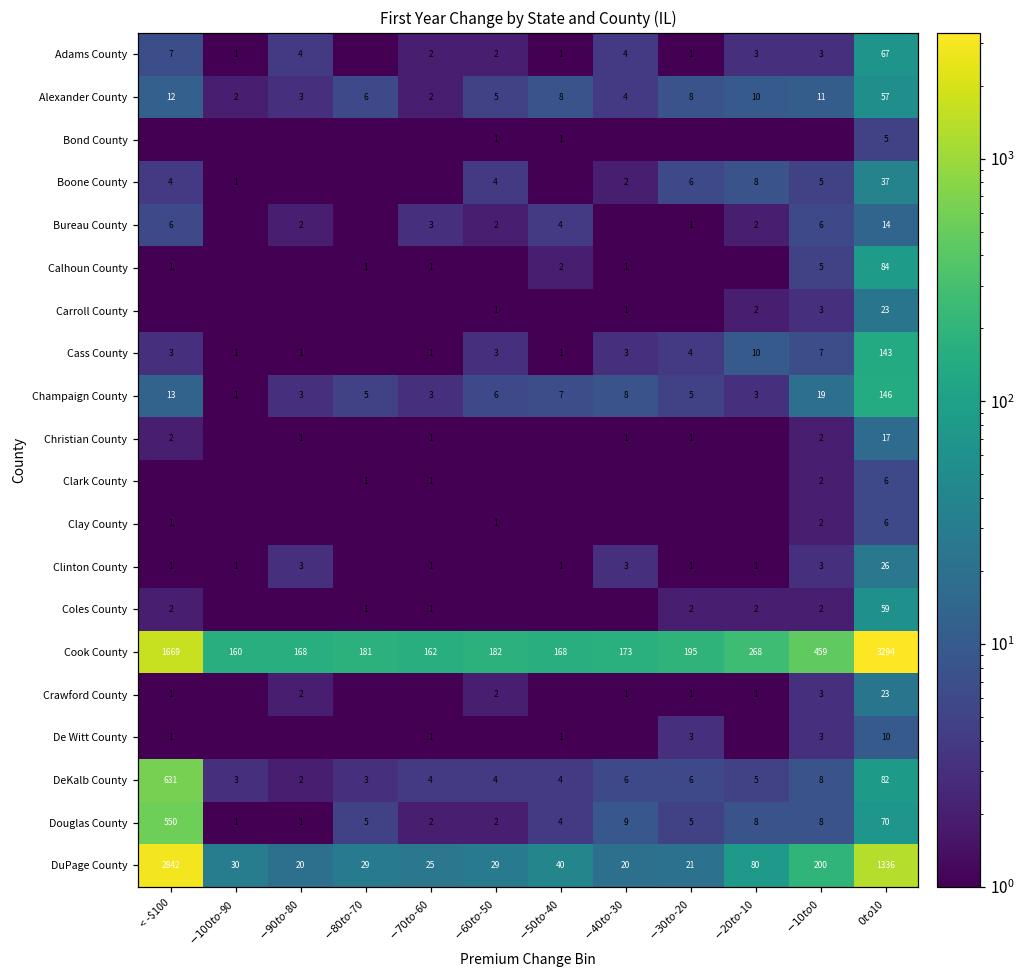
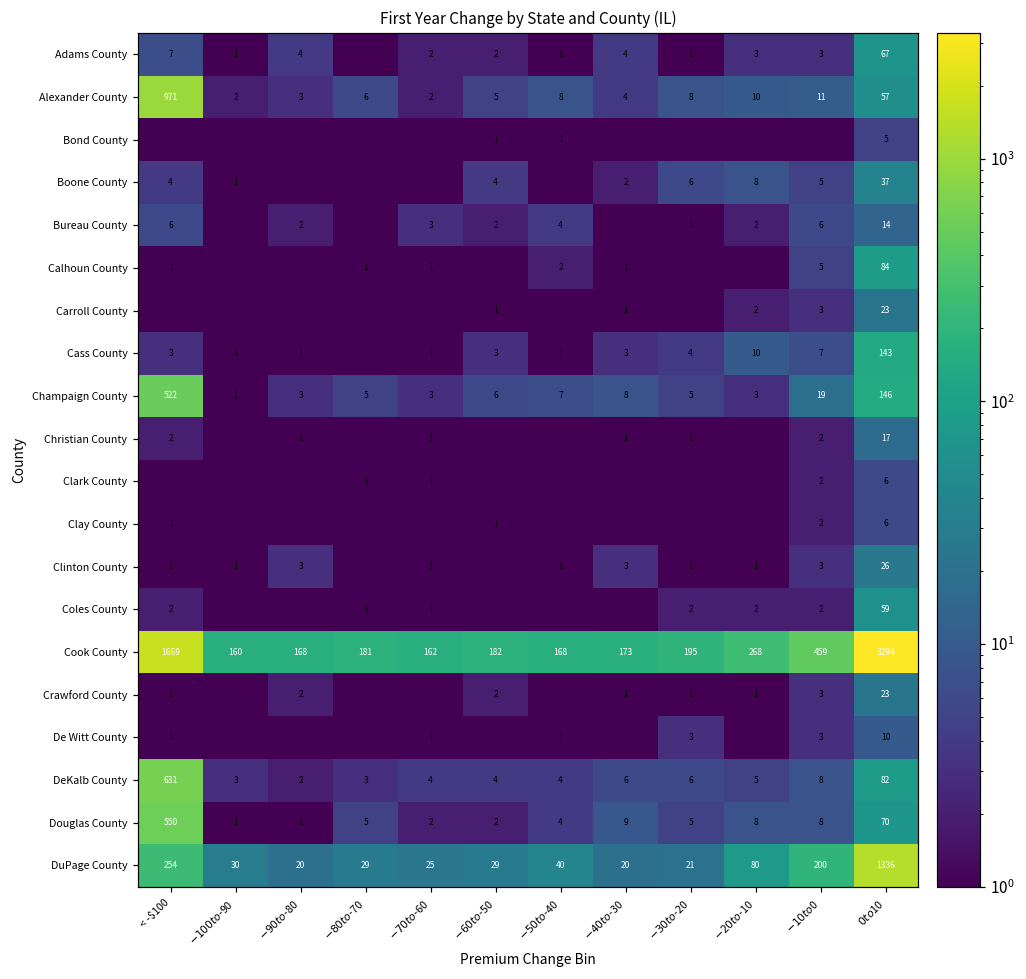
Alexander County, < -$100: 12 -> 971
Champaign County, < -$100: 13 -> 522
DuPage County, < -$100: 2842 -> 254
